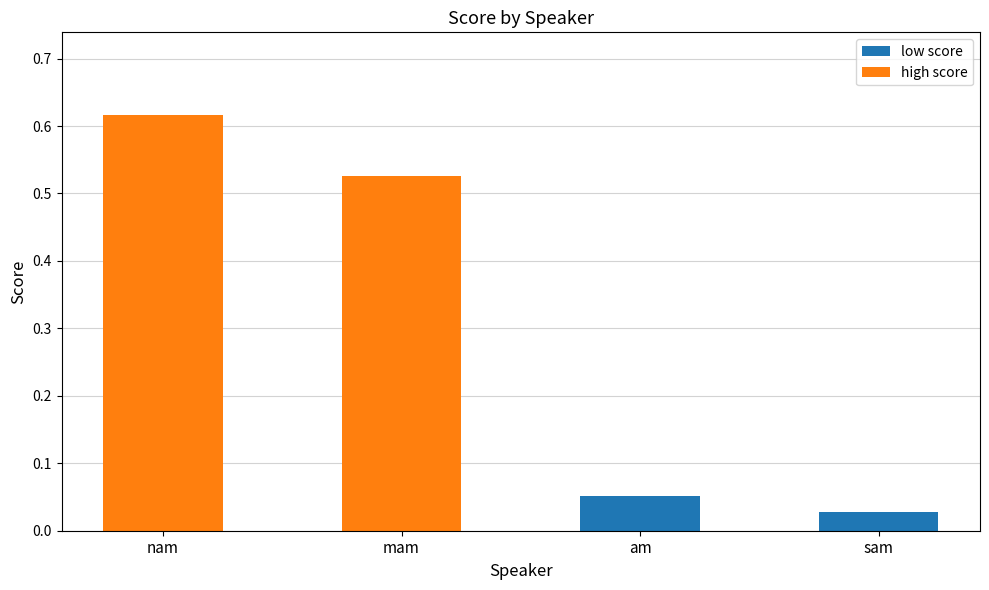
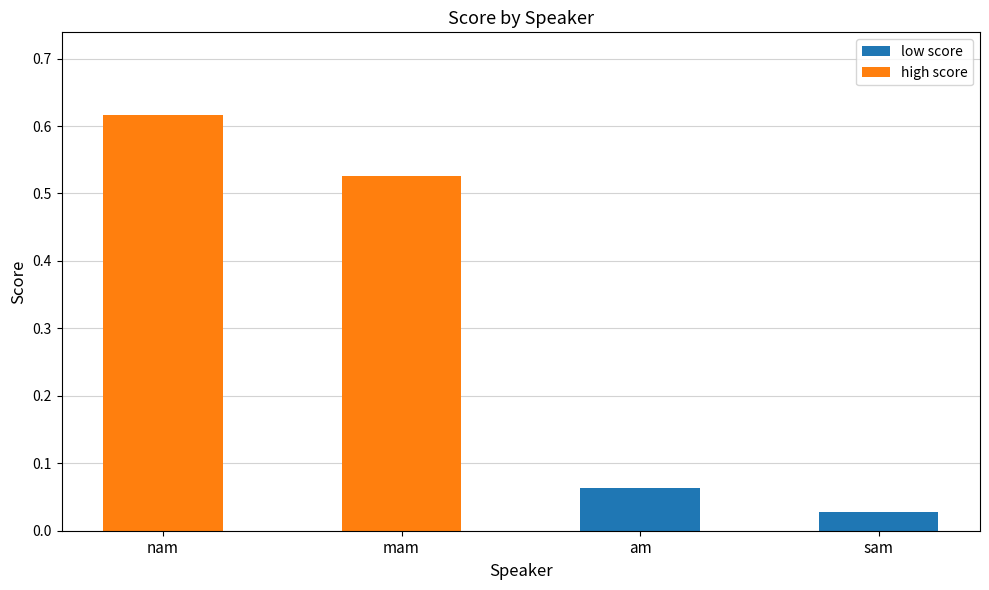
am: 0.05 -> 0.06
